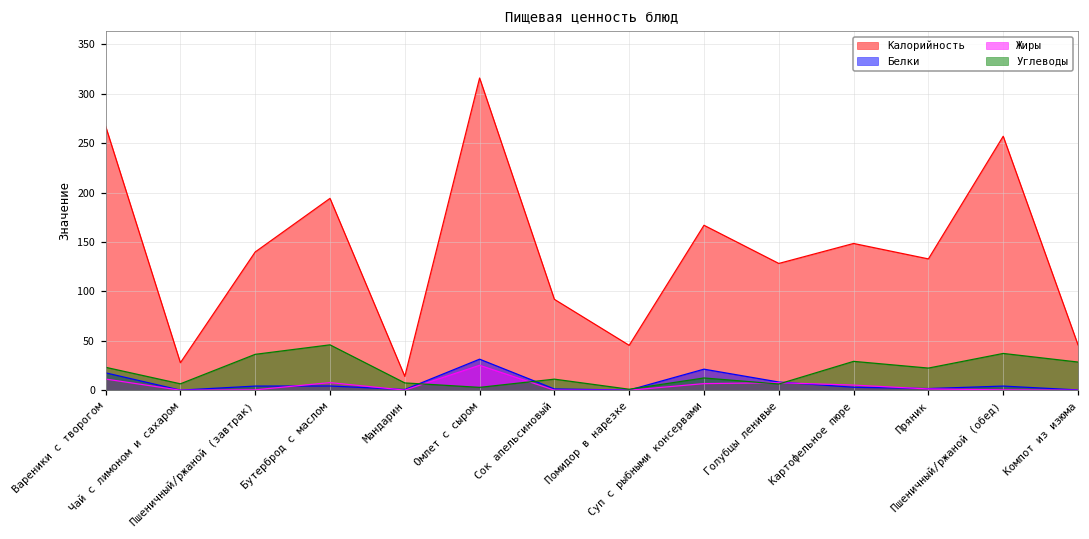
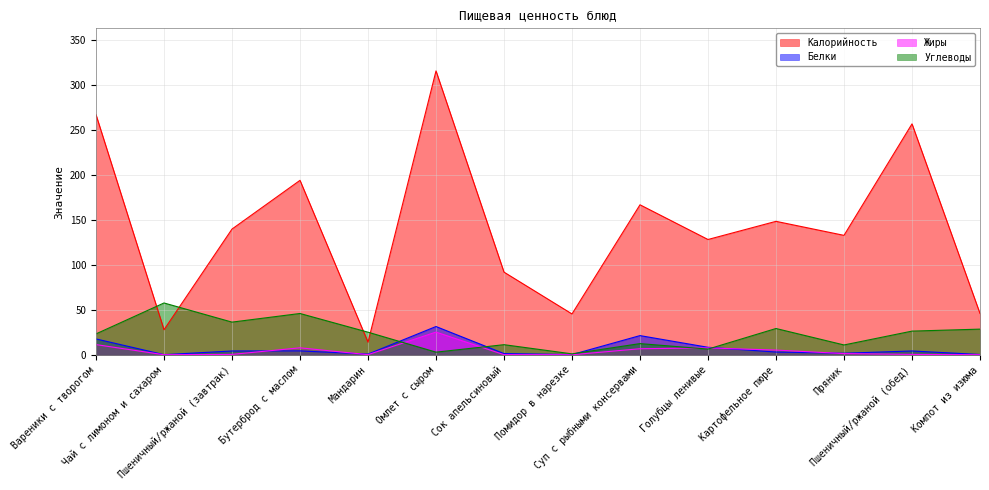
Углеводы, Чай с лимоном и сахаром: 10 -> 60
Углеводы, Мандарин: 10 -> 30
Углеводы, Пряник: 20 -> 10
Углеводы, Пшеничный/ржаной (обед): 40 -> 30
